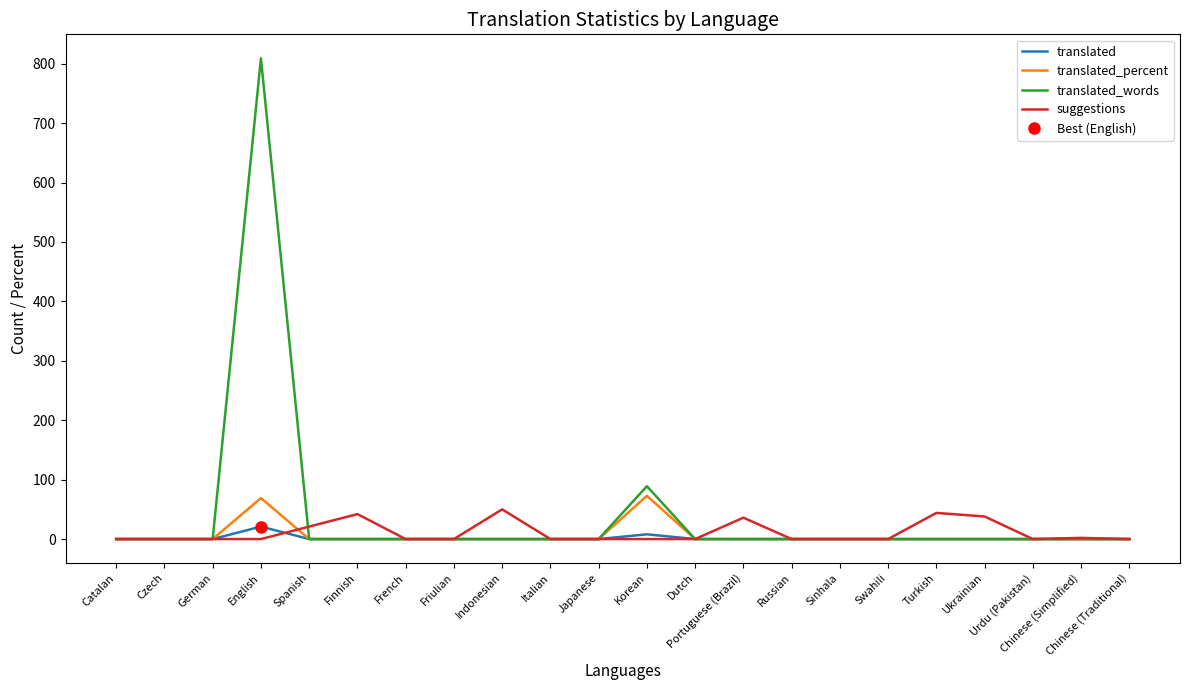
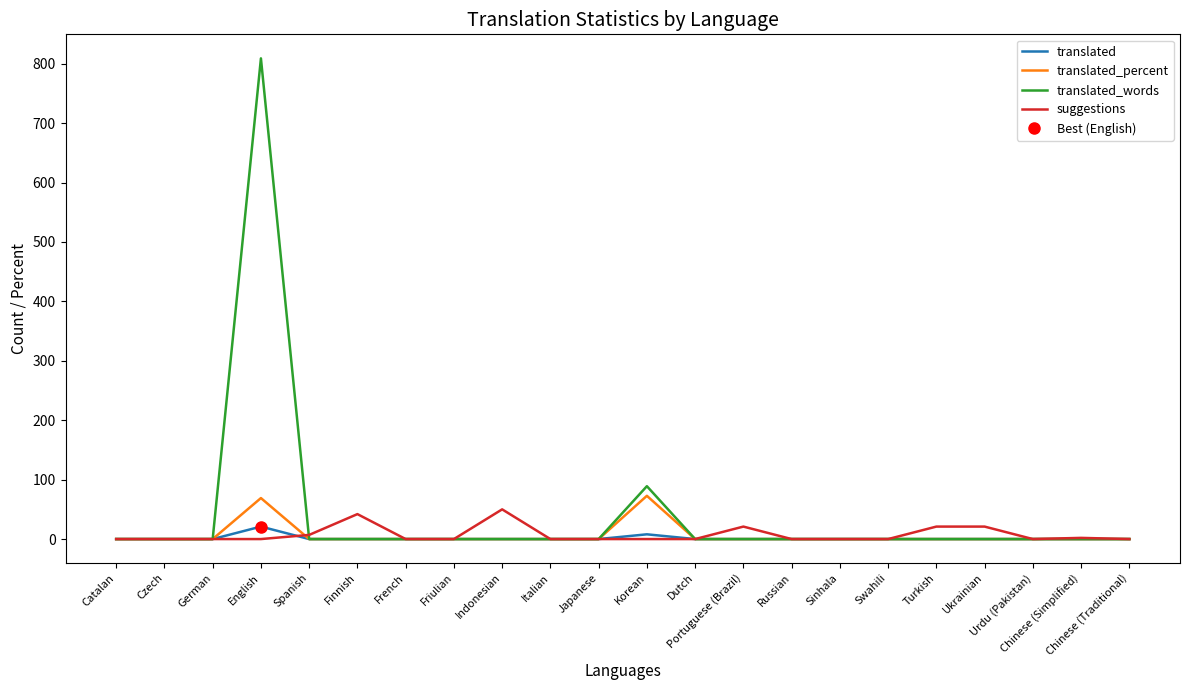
suggestions, Spanish: 20 -> 10
suggestions, Portuguese (Brazil): 40 -> 20
suggestions, Turkish: 40 -> 20
suggestions, Ukrainian: 40 -> 20
